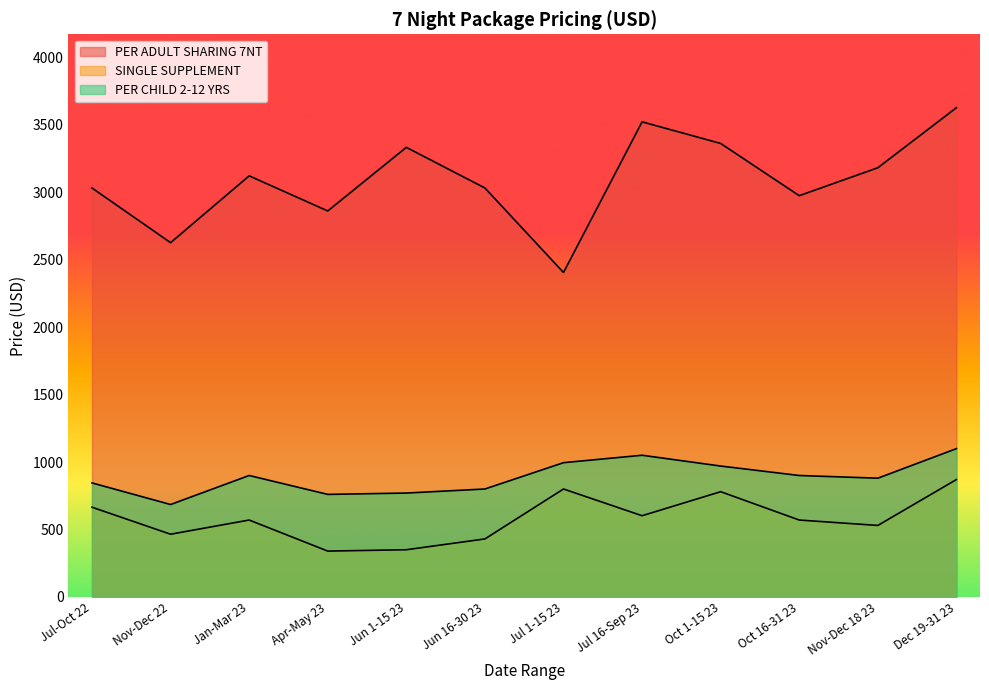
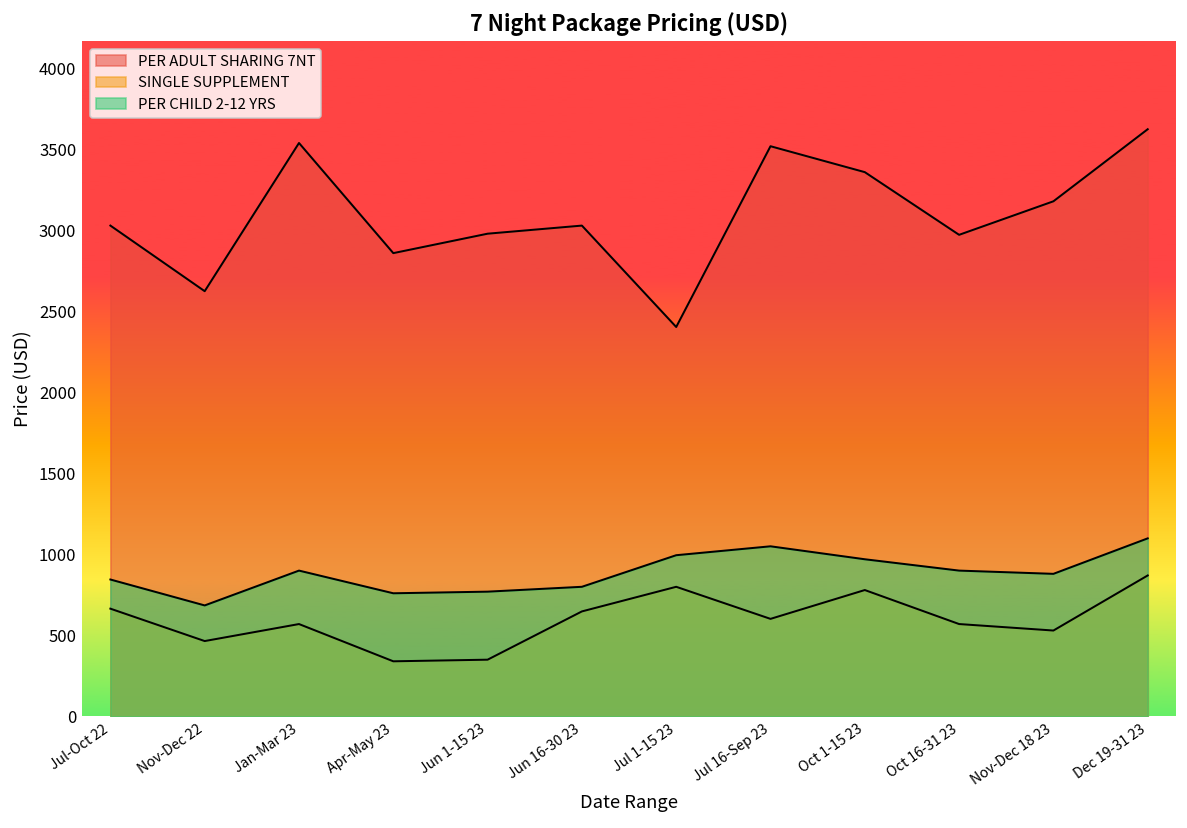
PER ADULT SHARING 7NT, Jan-Mar 23: 3120 -> 3540
PER ADULT SHARING 7NT, Jun 1-15 23: 3330 -> 2980
SINGLE SUPPLEMENT, Jun 16-30 23: 430 -> 650
